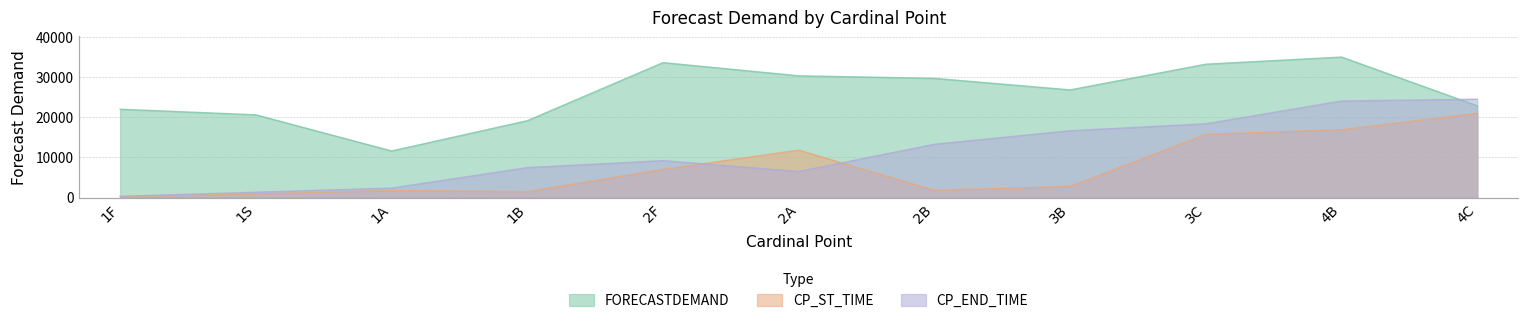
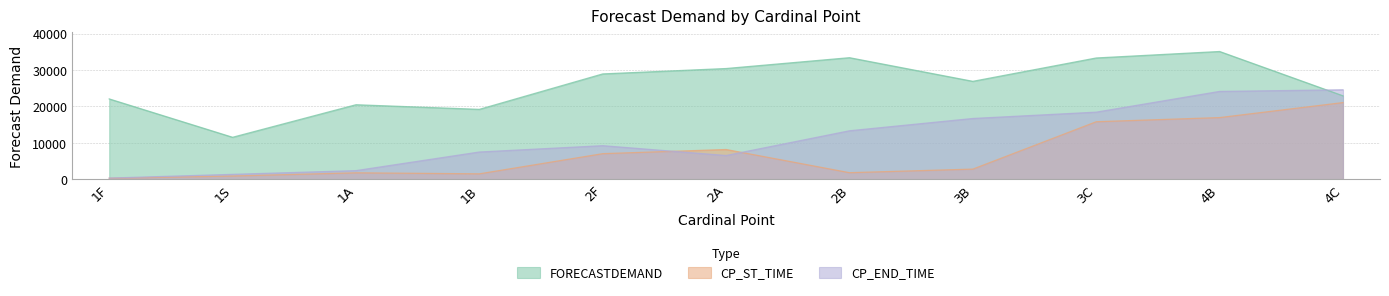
FORECASTDEMAND, 1S: 21000 -> 12000
FORECASTDEMAND, 1A: 12000 -> 20000
FORECASTDEMAND, 2F: 34000 -> 29000
CP_ST_TIME, 2A: 12000 -> 8000
FORECASTDEMAND, 2B: 30000 -> 33000
